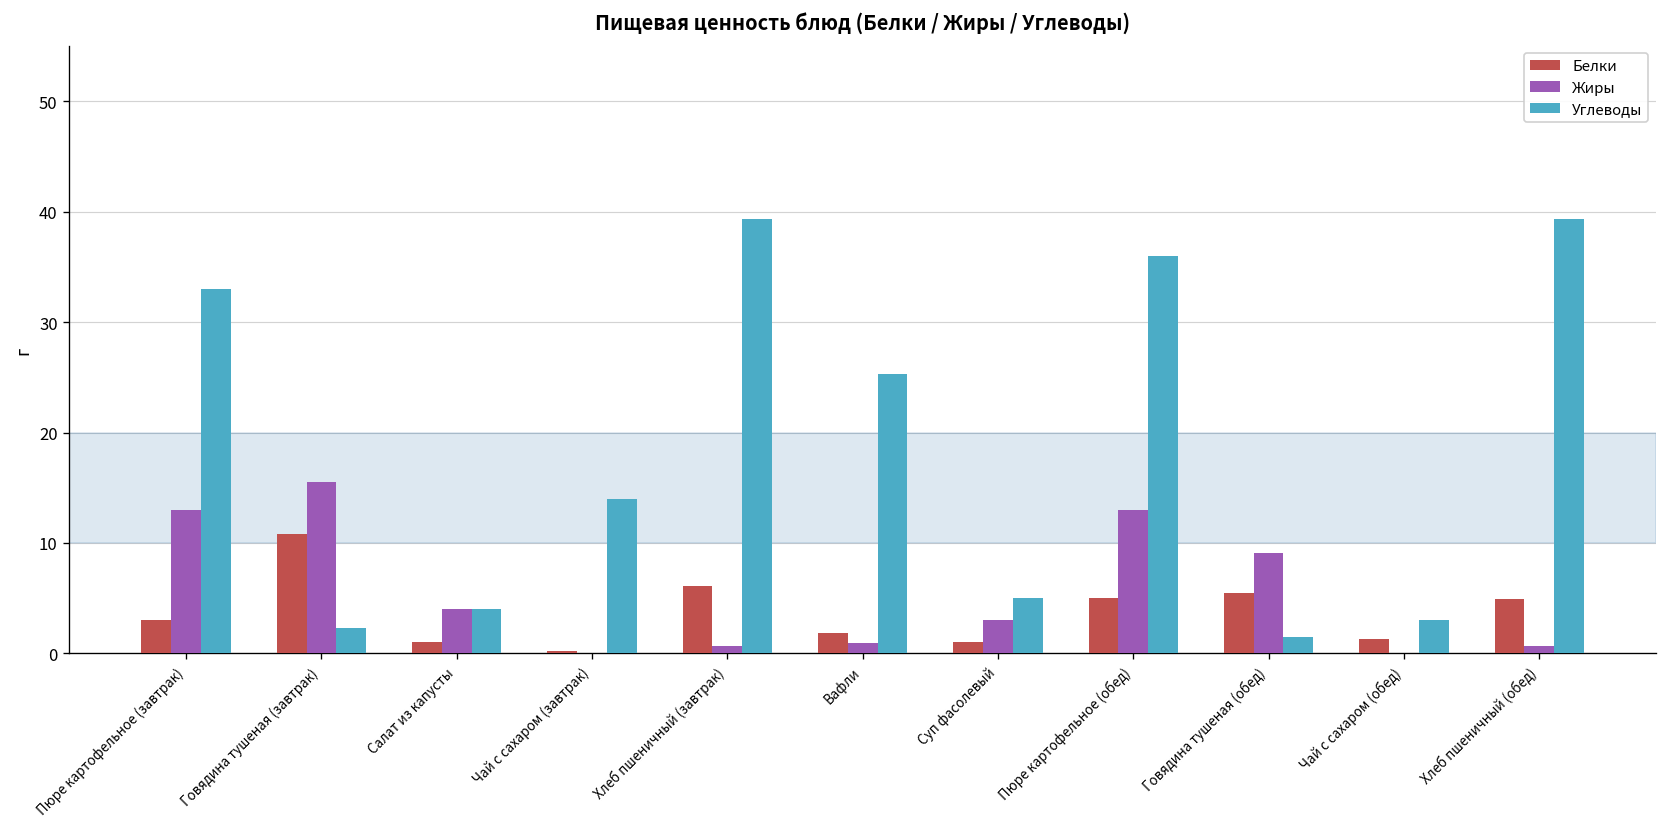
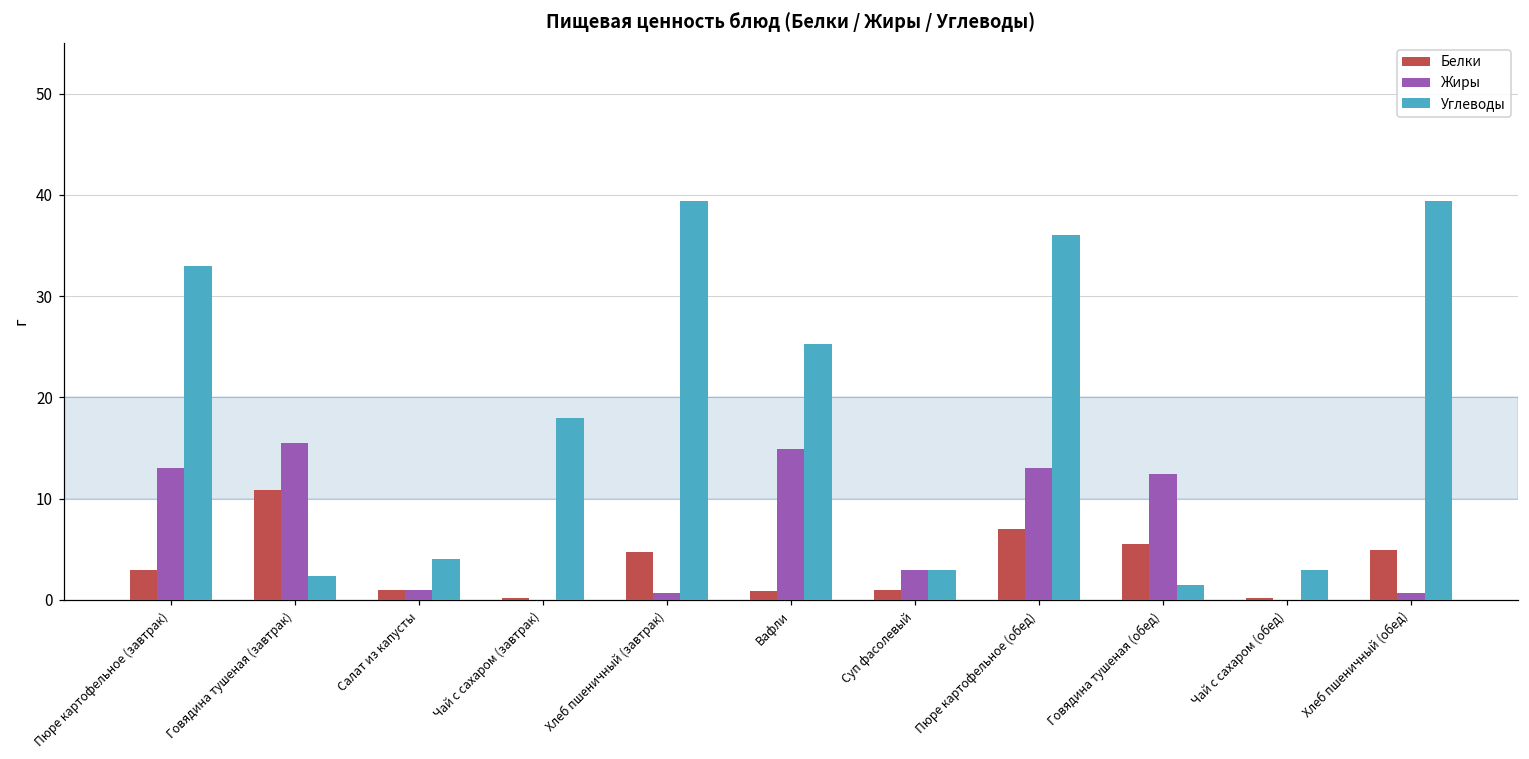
Жиры, Салат из капусты: 4 -> 1
Углеводы, Чай с сахаром (завтрак): 14 -> 18
Белки, Хлеб пшеничный (завтрак): 6 -> 5
Белки, Вафли: 2 -> 1
Жиры, Вафли: 1 -> 15
Углеводы, Суп фасолевый: 5 -> 3
Белки, Пюре картофельное (обед): 5 -> 7
Жиры, Говядина тушеная (обед): 9 -> 12
Белки, Чай с сахаром (обед): 1 -> 0
